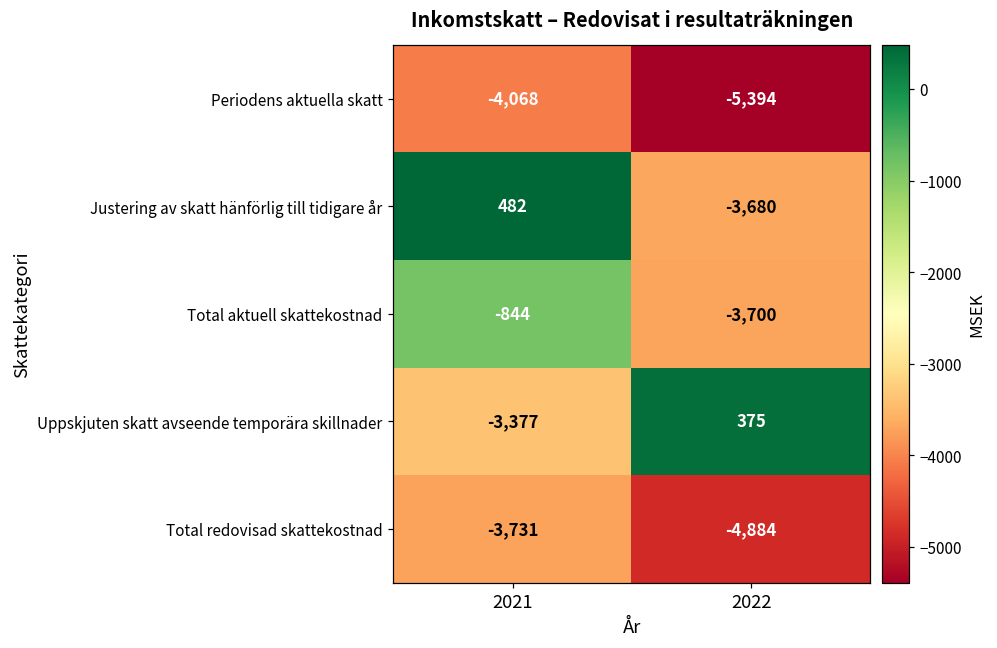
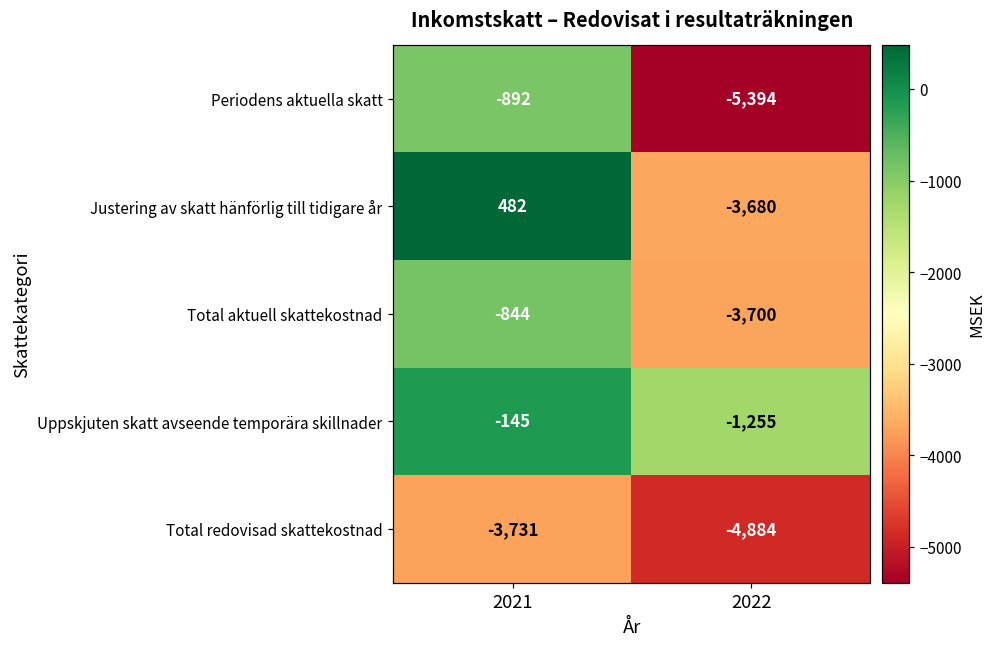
Periodens aktuella skatt, 2021: -4,068 -> -892
Uppskjuten skatt avseende temporära skillnader, 2021: -3,377 -> -145
Uppskjuten skatt avseende temporära skillnader, 2022: 375 -> -1,255
